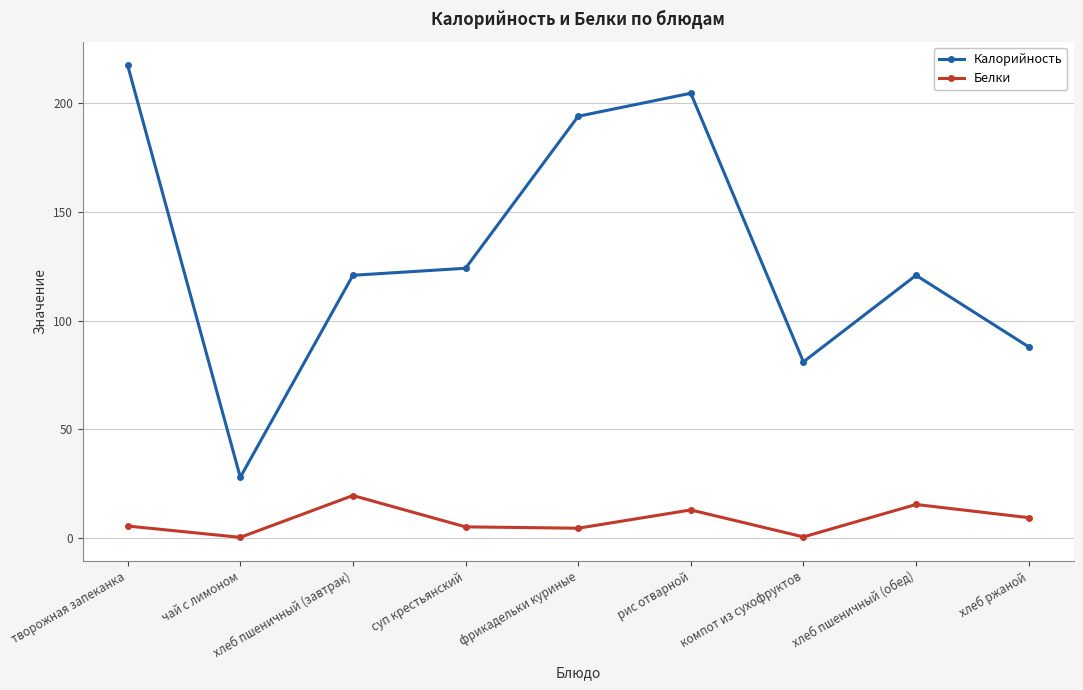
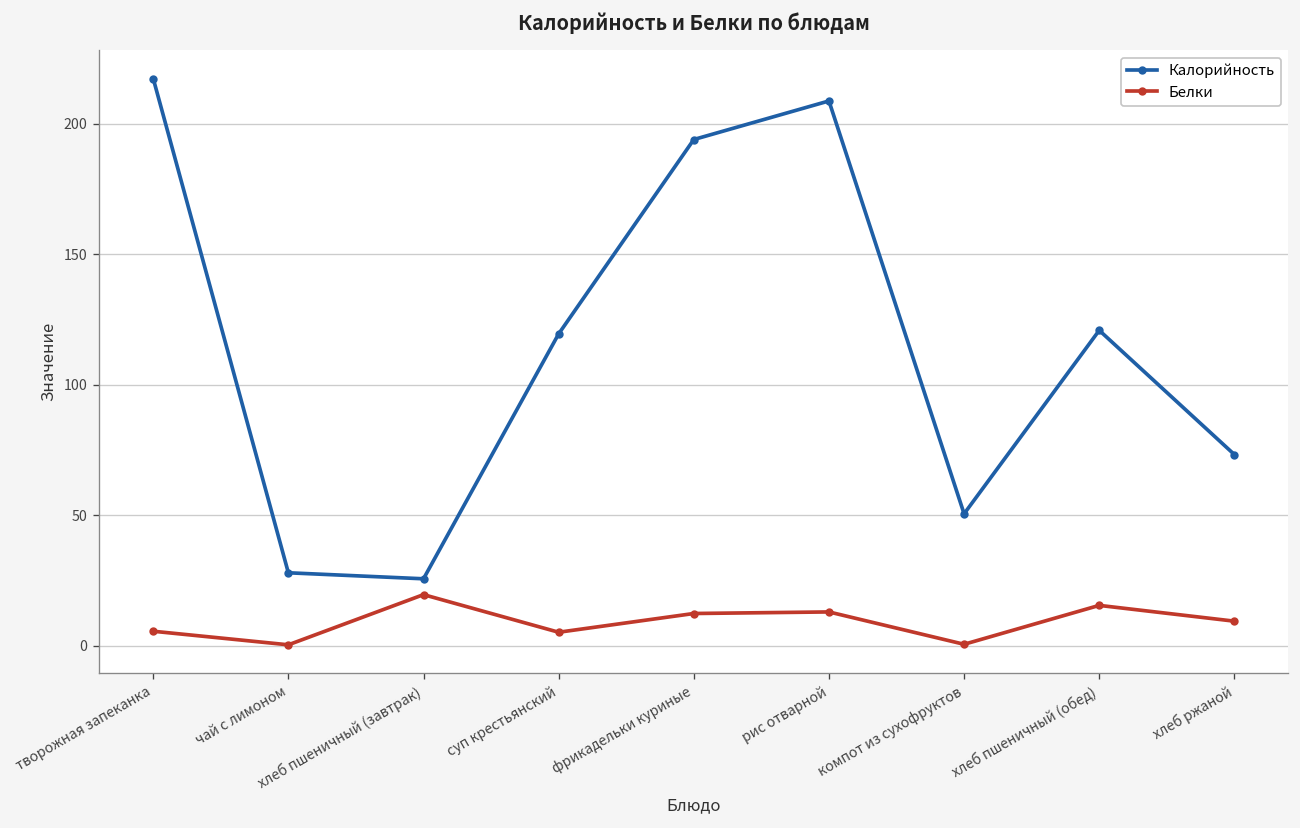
Калорийность, хлеб пшеничный (завтрак): 121 -> 26
Калорийность, суп крестьянский: 124 -> 119
Белки, фрикадельки куриные: 5 -> 12
Калорийность, рис отварной: 205 -> 209
Калорийность, компот из сухофруктов: 81 -> 51
Калорийность, хлеб ржаной: 88 -> 73
